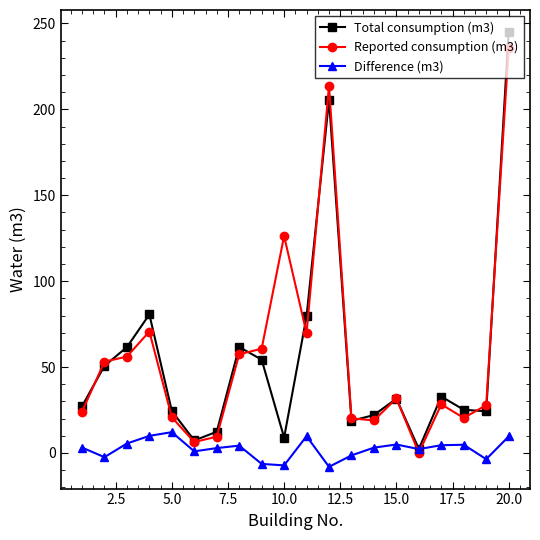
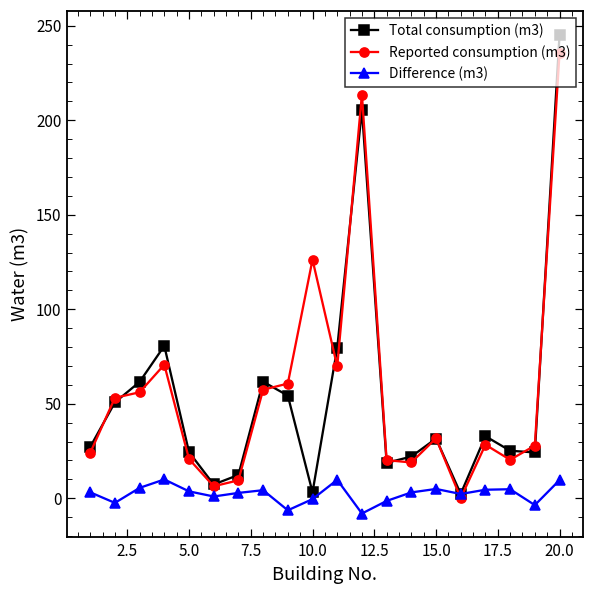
Difference (m3), 5.0: 12 -> 4
Total consumption (m3), 10.0: 9 -> 3
Difference (m3), 10.0: -7 -> 0
